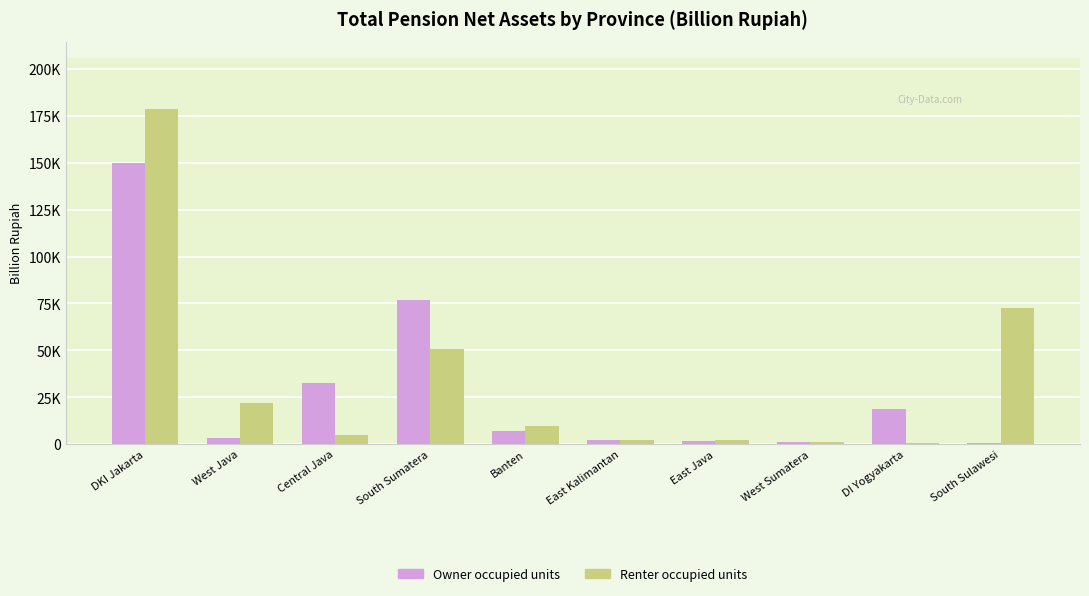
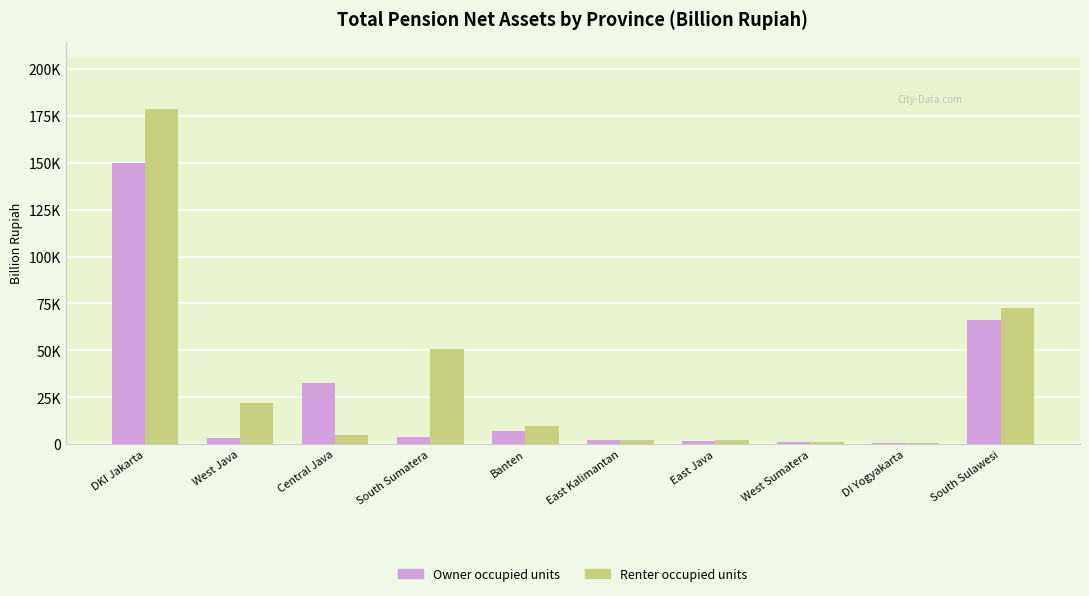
Owner occupied units, South Sumatera: 77000 -> 4000
Owner occupied units, DI Yogyakarta: 19000 -> 1000
Owner occupied units, South Sulawesi: 1000 -> 66000
